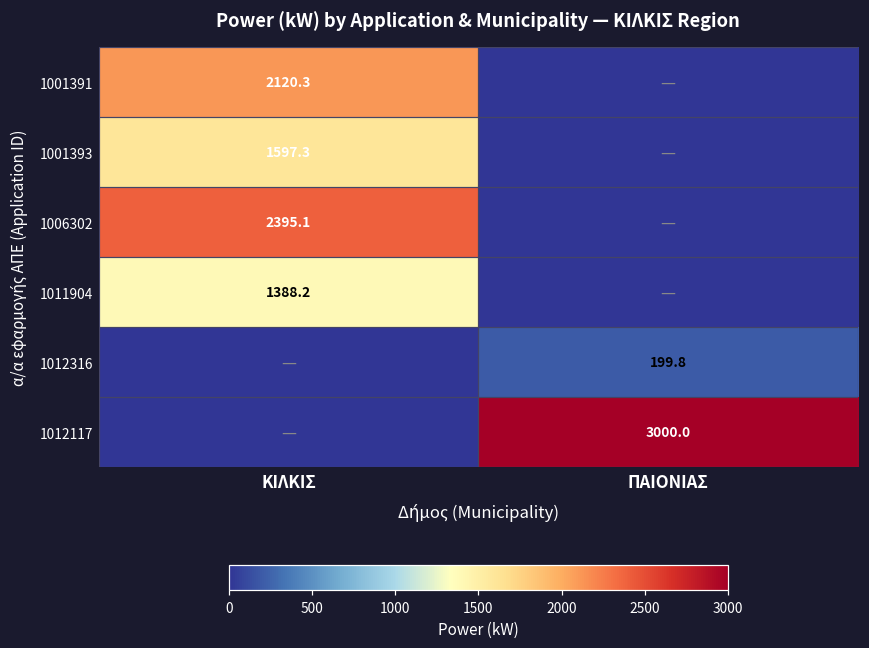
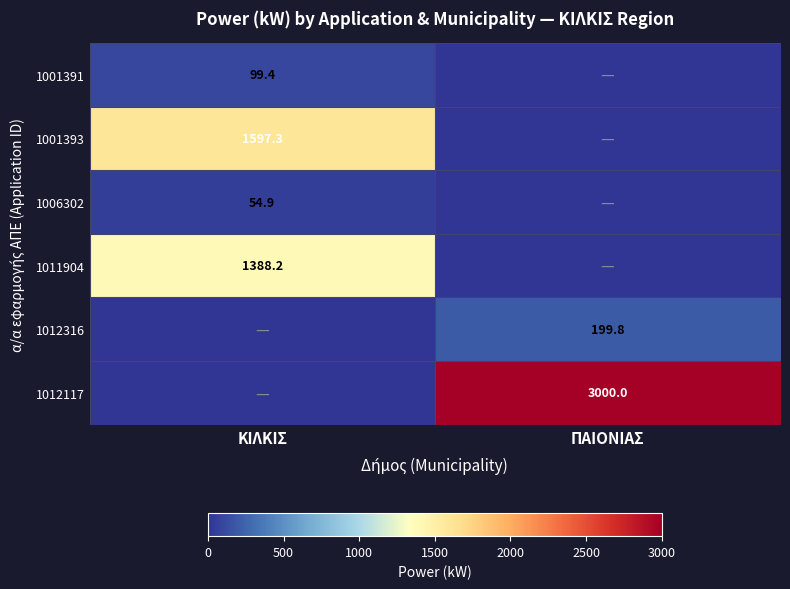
1001391, ΚΙΛΚΙΣ: 2120.3 -> 99.4
1006302, ΚΙΛΚΙΣ: 2395.1 -> 54.9
